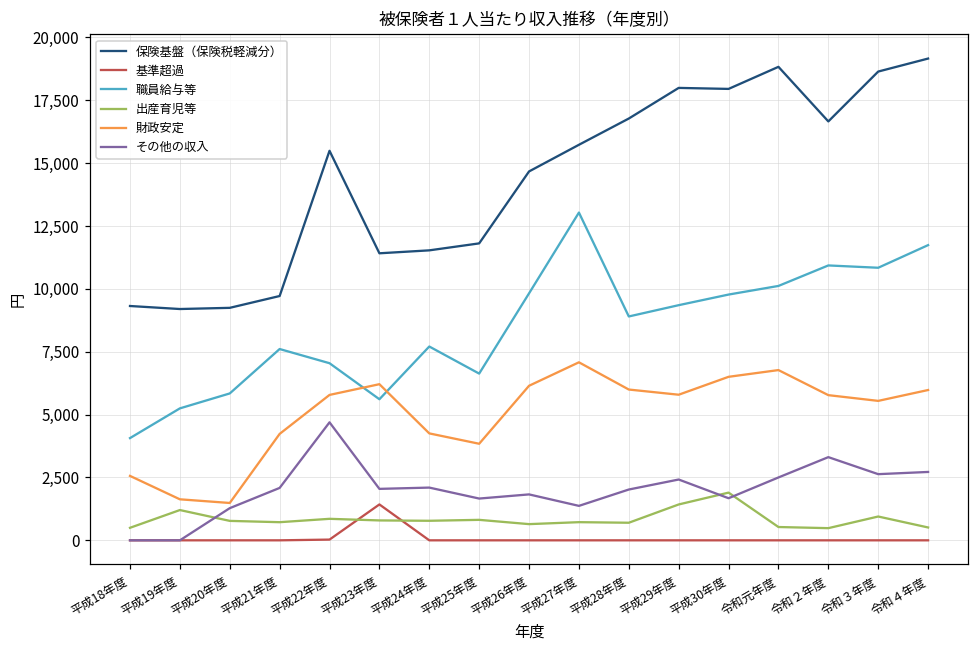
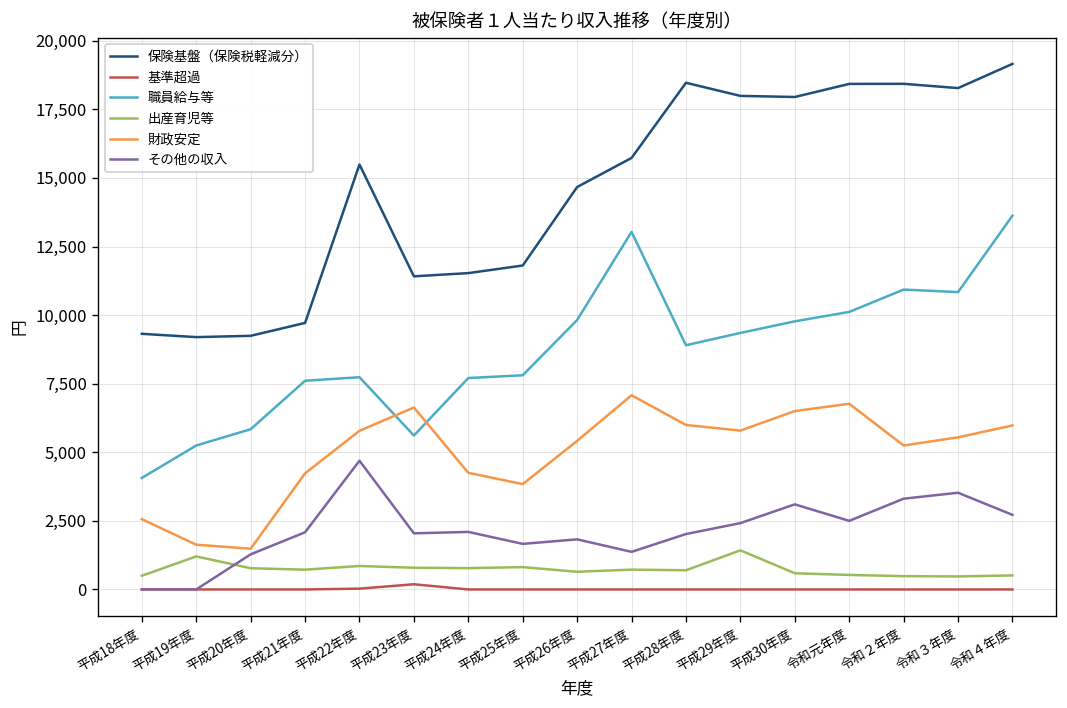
職員給与等, 平成22年度: 7,000 -> 7,700
基準超過, 平成23年度: 1,400 -> 200
財政安定, 平成23年度: 6,200 -> 6,600
職員給与等, 平成25年度: 6,600 -> 7,800
財政安定, 平成26年度: 6,100 -> 5,400
保険基盤（保険税軽減分）, 平成28年度: 16,800 -> 18,500
出産育児等, 平成30年度: 1,900 -> 600
その他の収入, 平成30年度: 1,700 -> 3,100
保険基盤（保険税軽減分）, 令和元年度: 18,800 -> 18,400
保険基盤（保険税軽減分）, 令和２年度: 16,700 -> 18,400
財政安定, 令和２年度: 5,800 -> 5,200
保険基盤（保険税軽減分）, 令和３年度: 18,600 -> 18,300
出産育児等, 令和３年度: 900 -> 500
その他の収入, 令和３年度: 2,600 -> 3,500
職員給与等, 令和４年度: 11,700 -> 13,600
